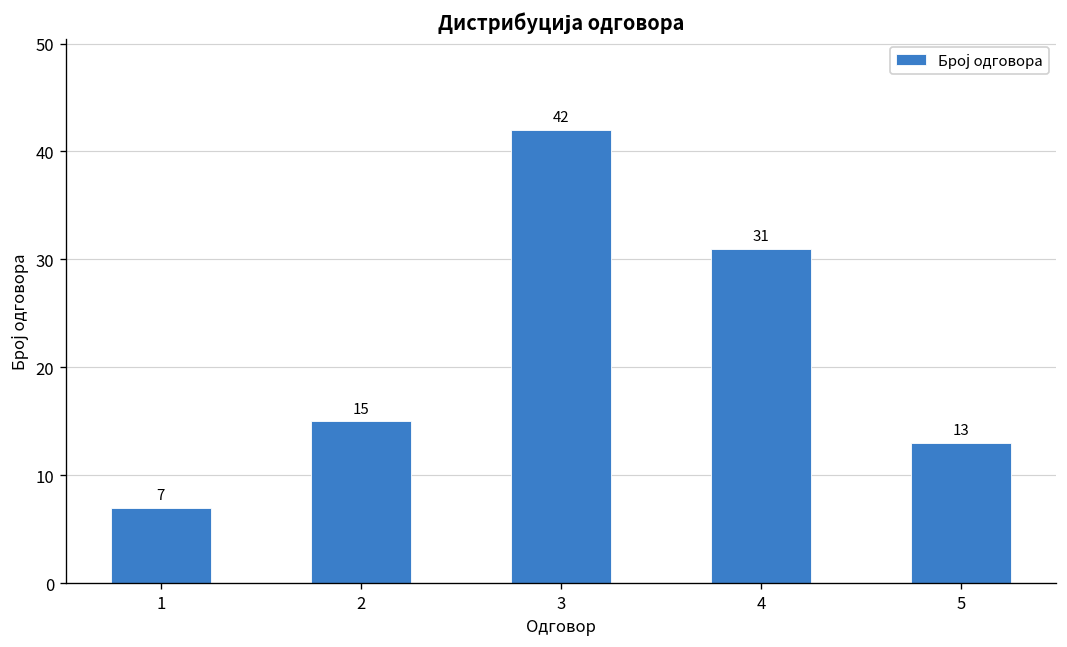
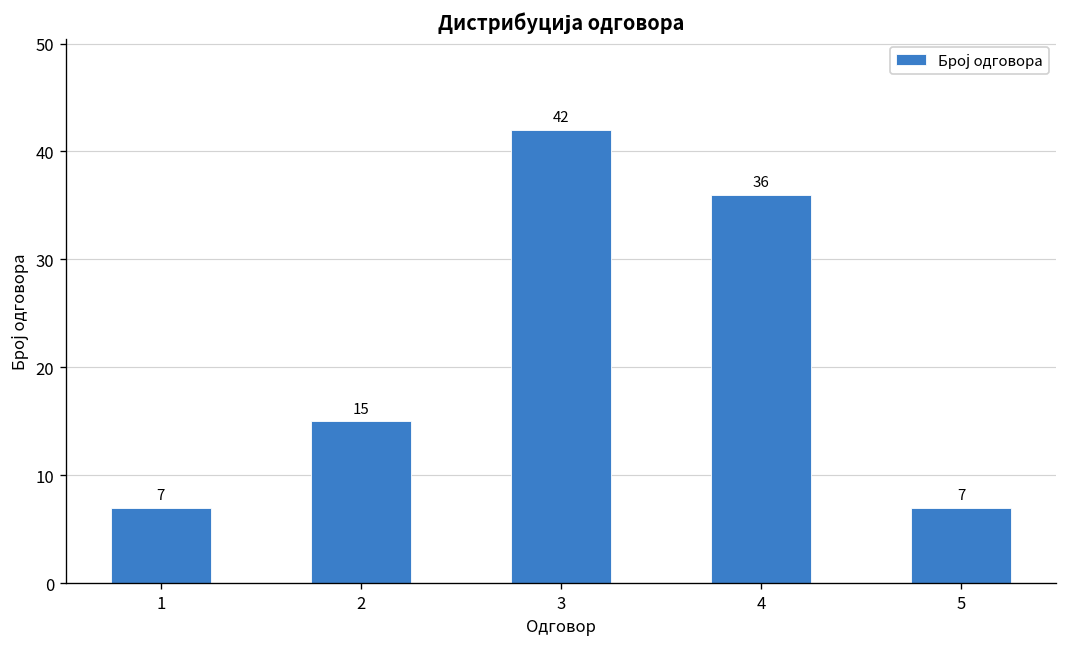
4: 31 -> 36
5: 13 -> 7
